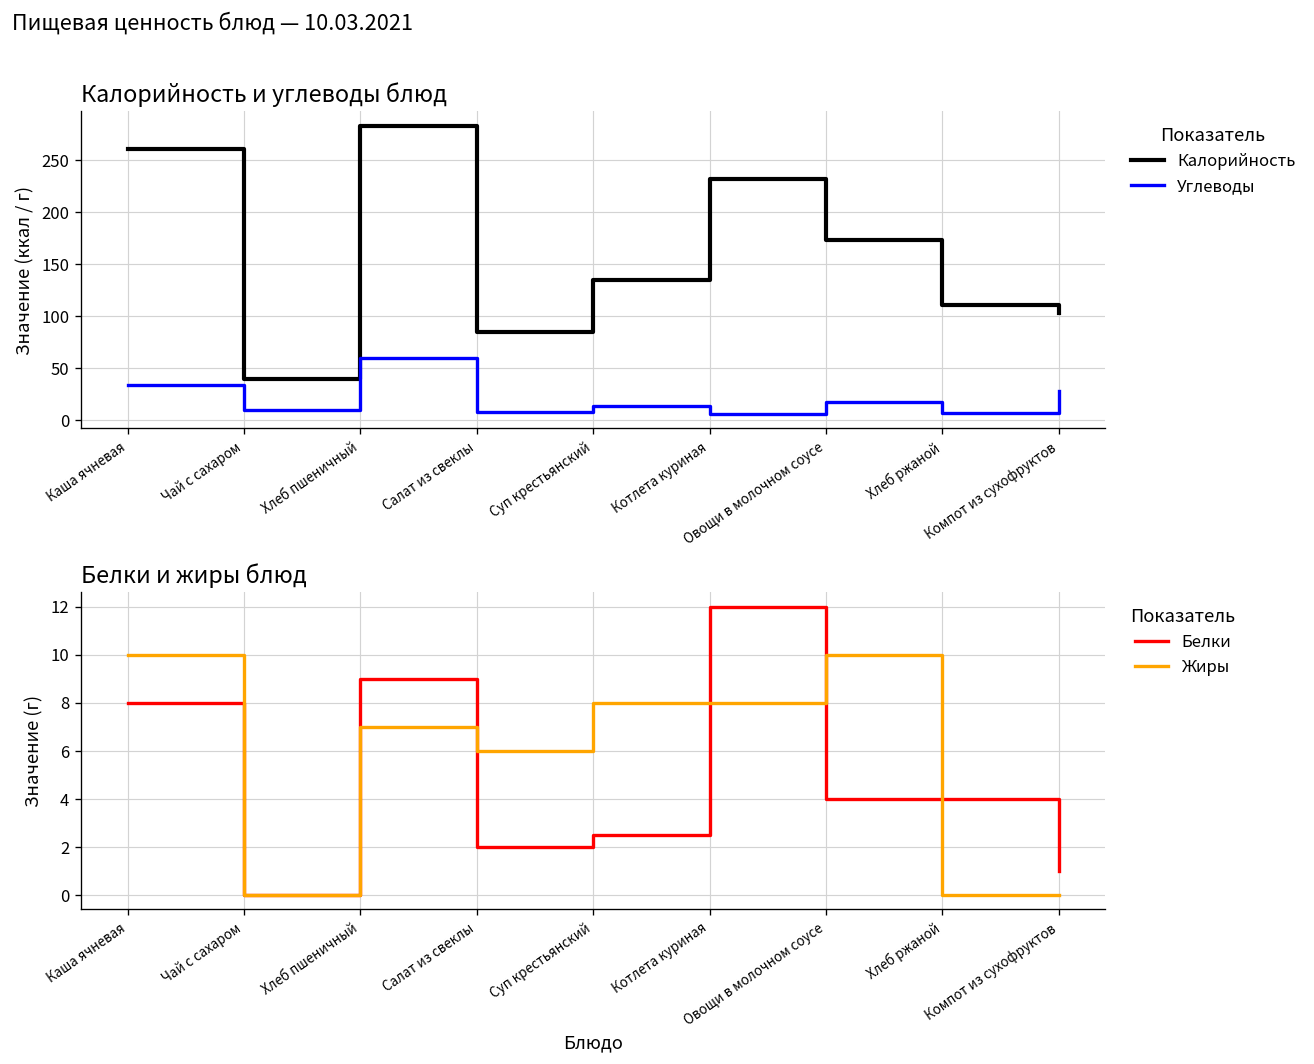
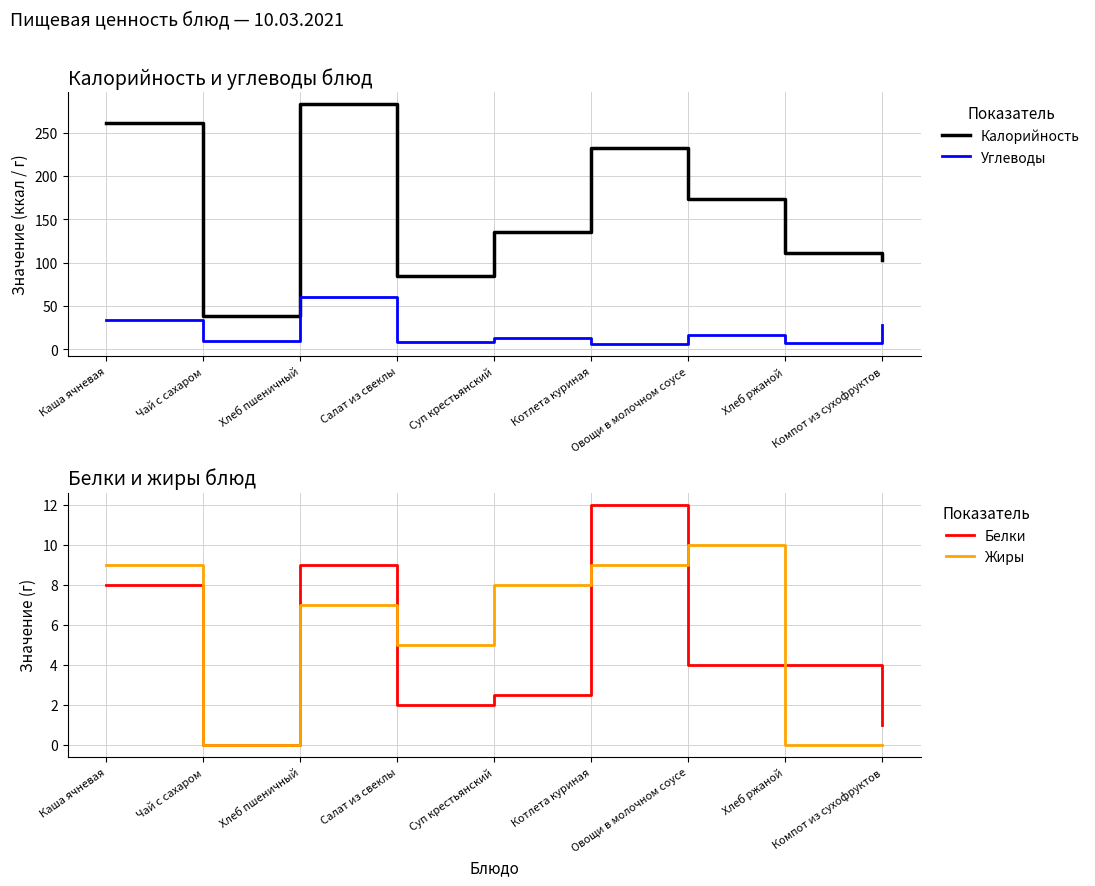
Белки и жиры блюд, Жиры, Каша ячневая: 10 -> 9
Белки и жиры блюд, Жиры, Салат из свеклы: 6 -> 5
Белки и жиры блюд, Жиры, Котлета куриная: 8 -> 9
